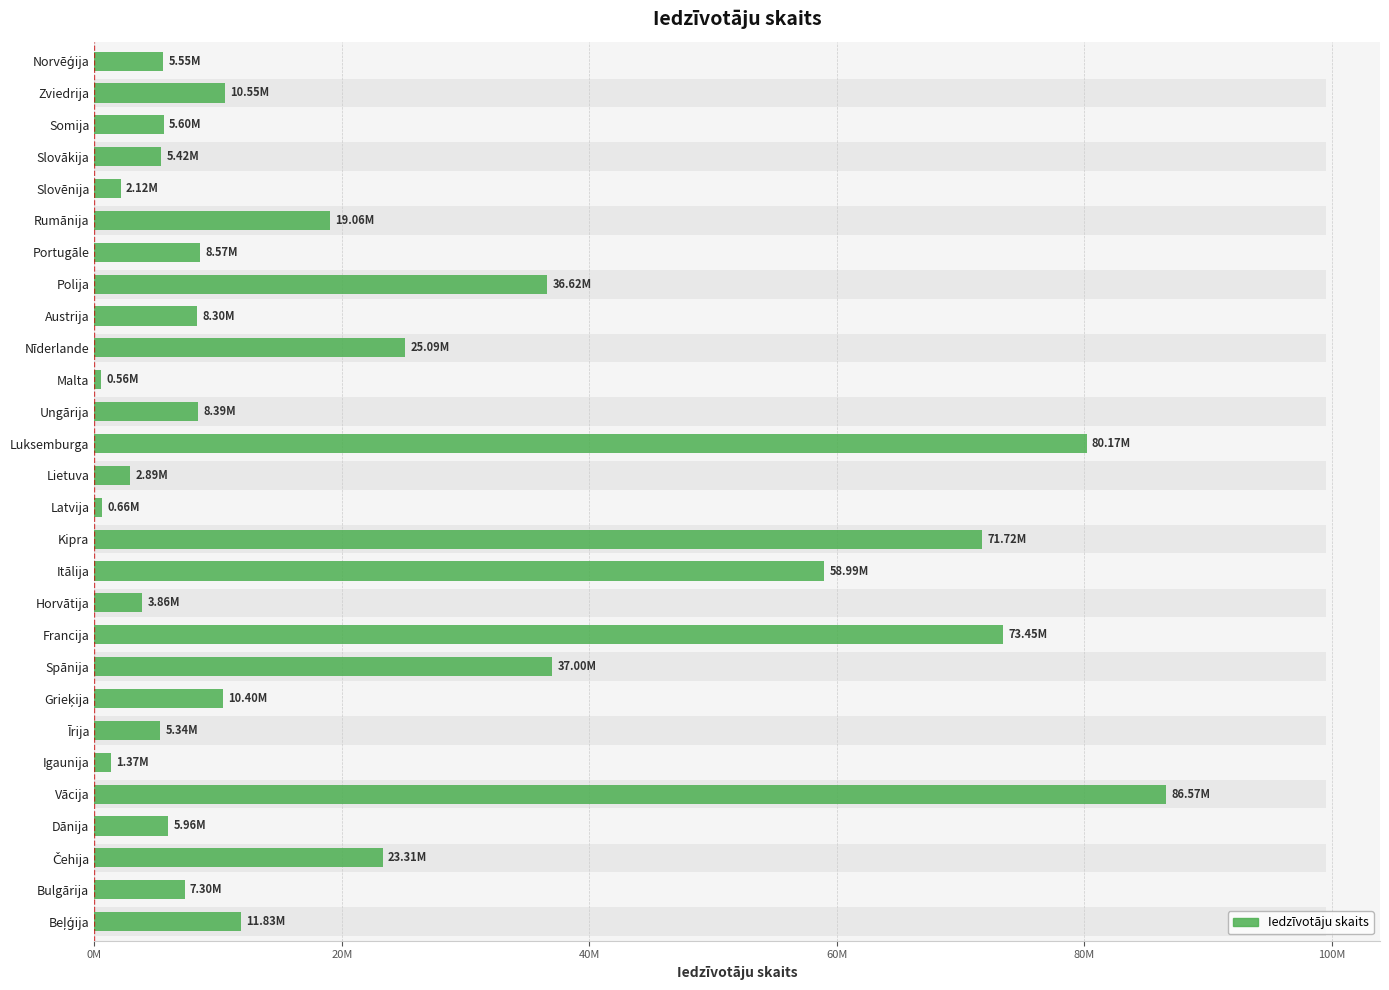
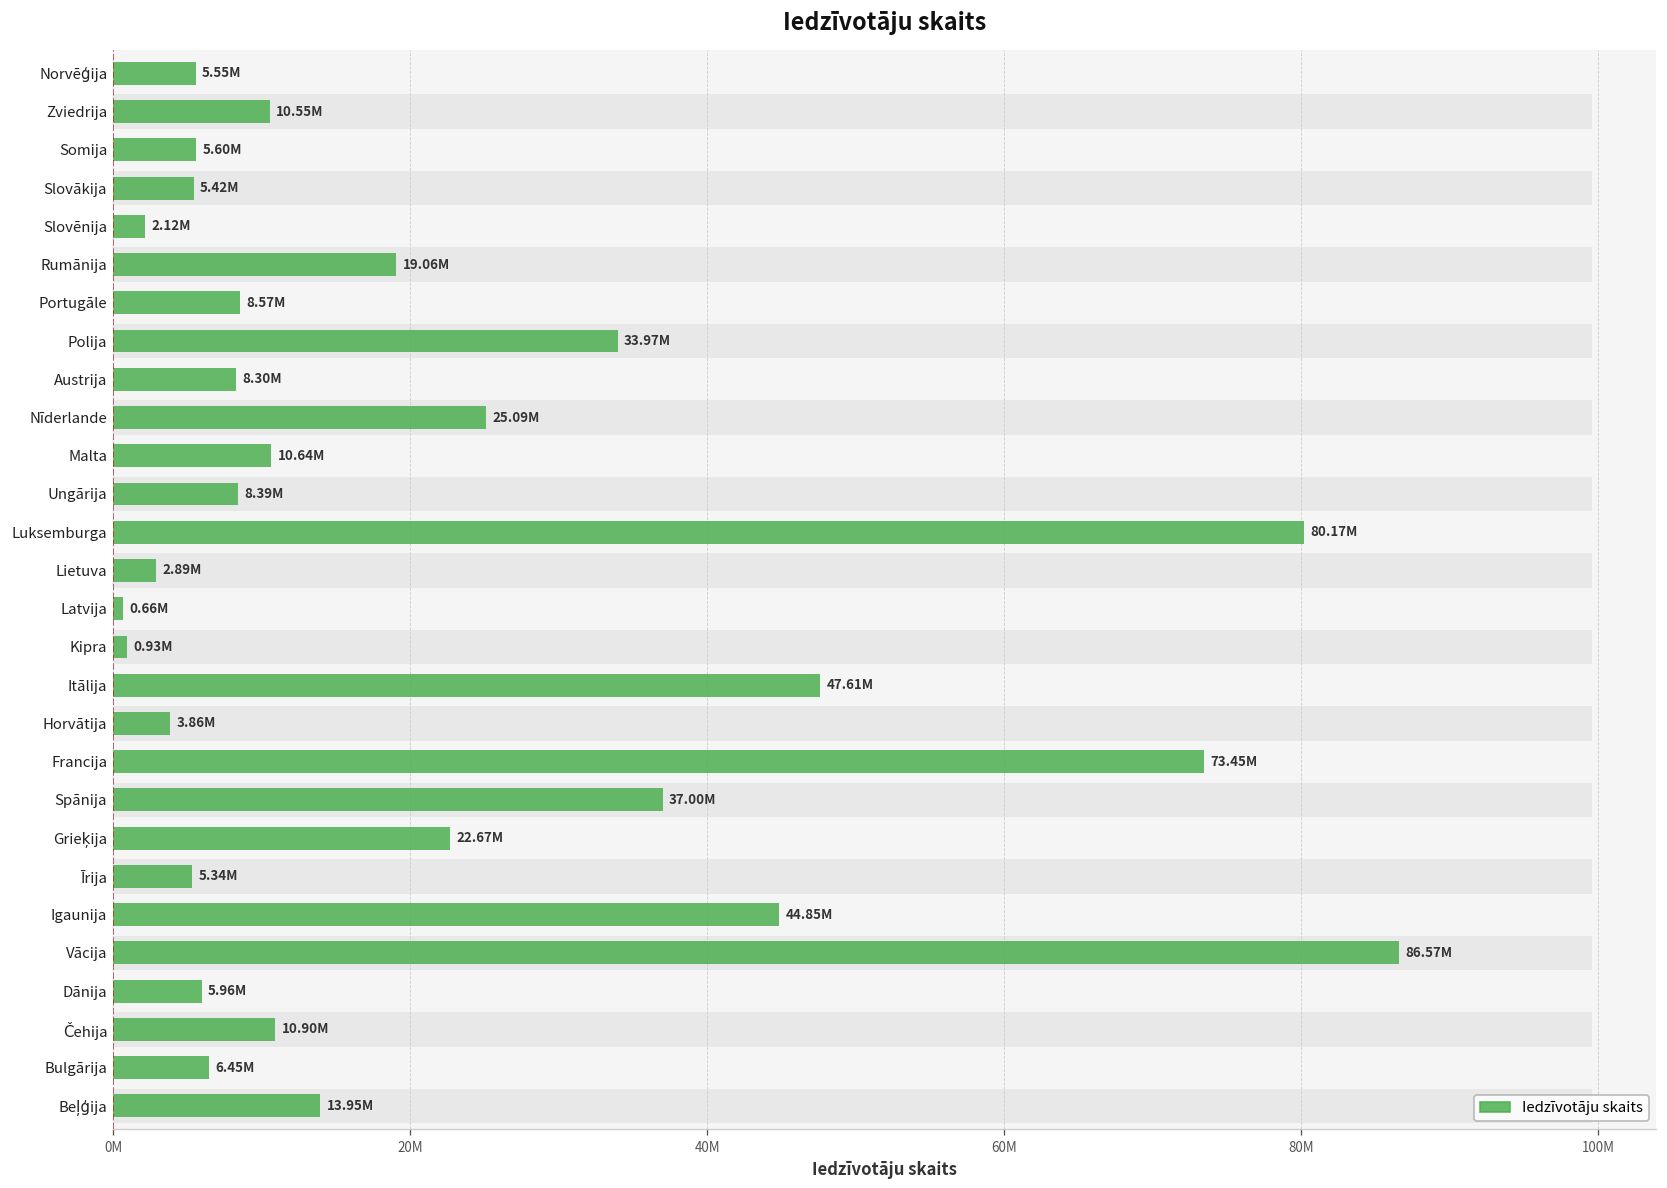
Iedzīvotāju skaits, Polija: 36.62M -> 33.97M
Iedzīvotāju skaits, Malta: 0.56M -> 10.64M
Iedzīvotāju skaits, Kipra: 71.72M -> 0.93M
Iedzīvotāju skaits, Itālija: 58.99M -> 47.61M
Iedzīvotāju skaits, Grieķija: 10.40M -> 22.67M
Iedzīvotāju skaits, Igaunija: 1.37M -> 44.85M
Iedzīvotāju skaits, Čehija: 23.31M -> 10.90M
Iedzīvotāju skaits, Bulgārija: 7.30M -> 6.45M
Iedzīvotāju skaits, Beļģija: 11.83M -> 13.95M
